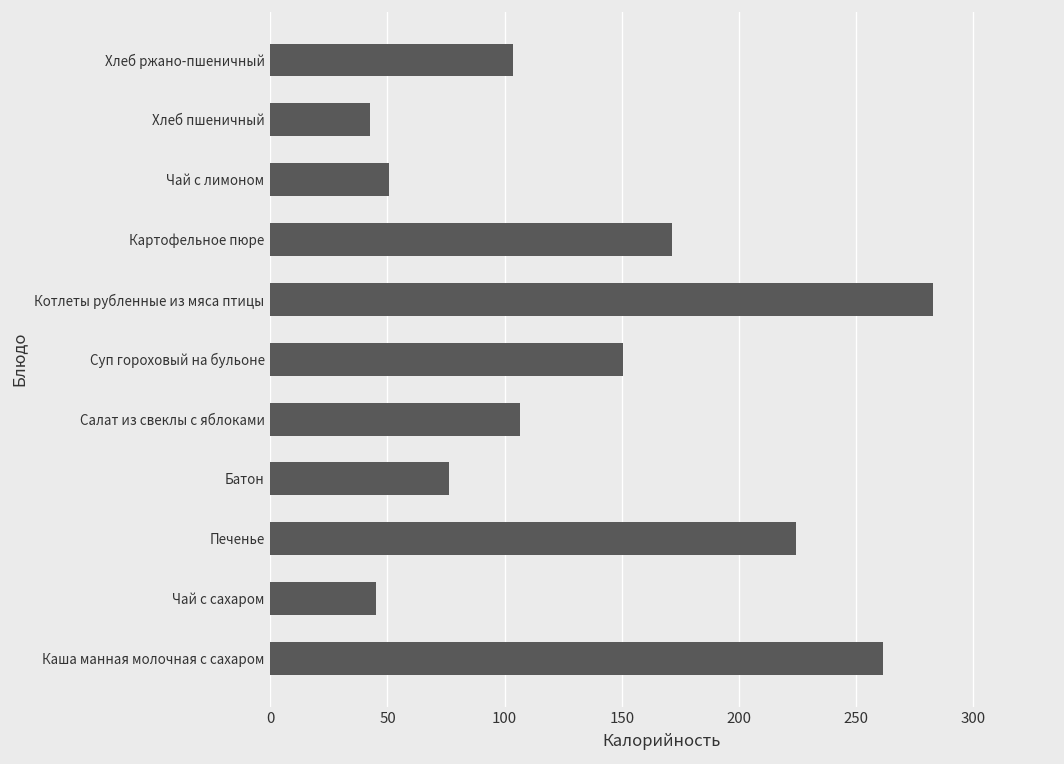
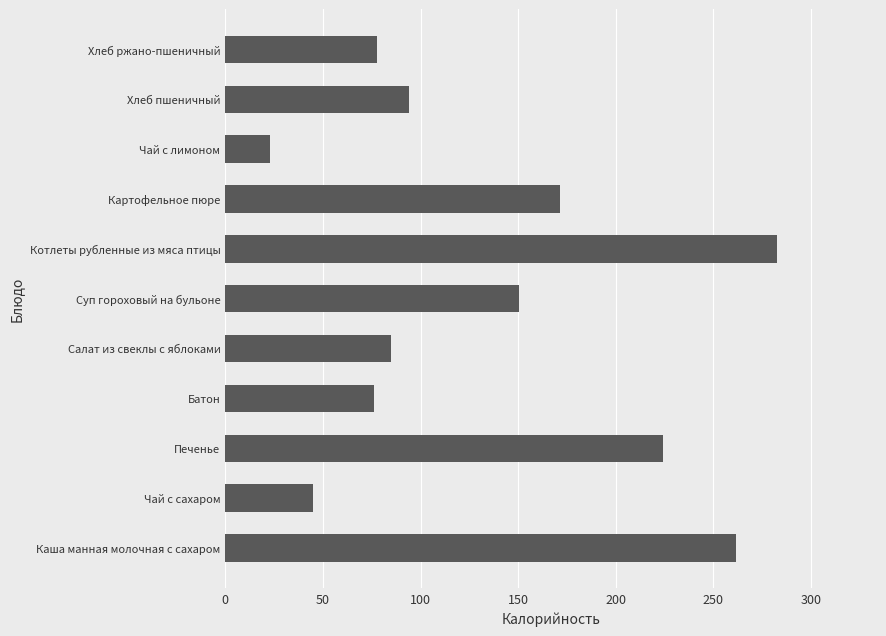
Хлеб ржано-пшеничный: 104 -> 78
Хлеб пшеничный: 43 -> 94
Чай с лимоном: 51 -> 23
Салат из свеклы с яблоками: 107 -> 85
